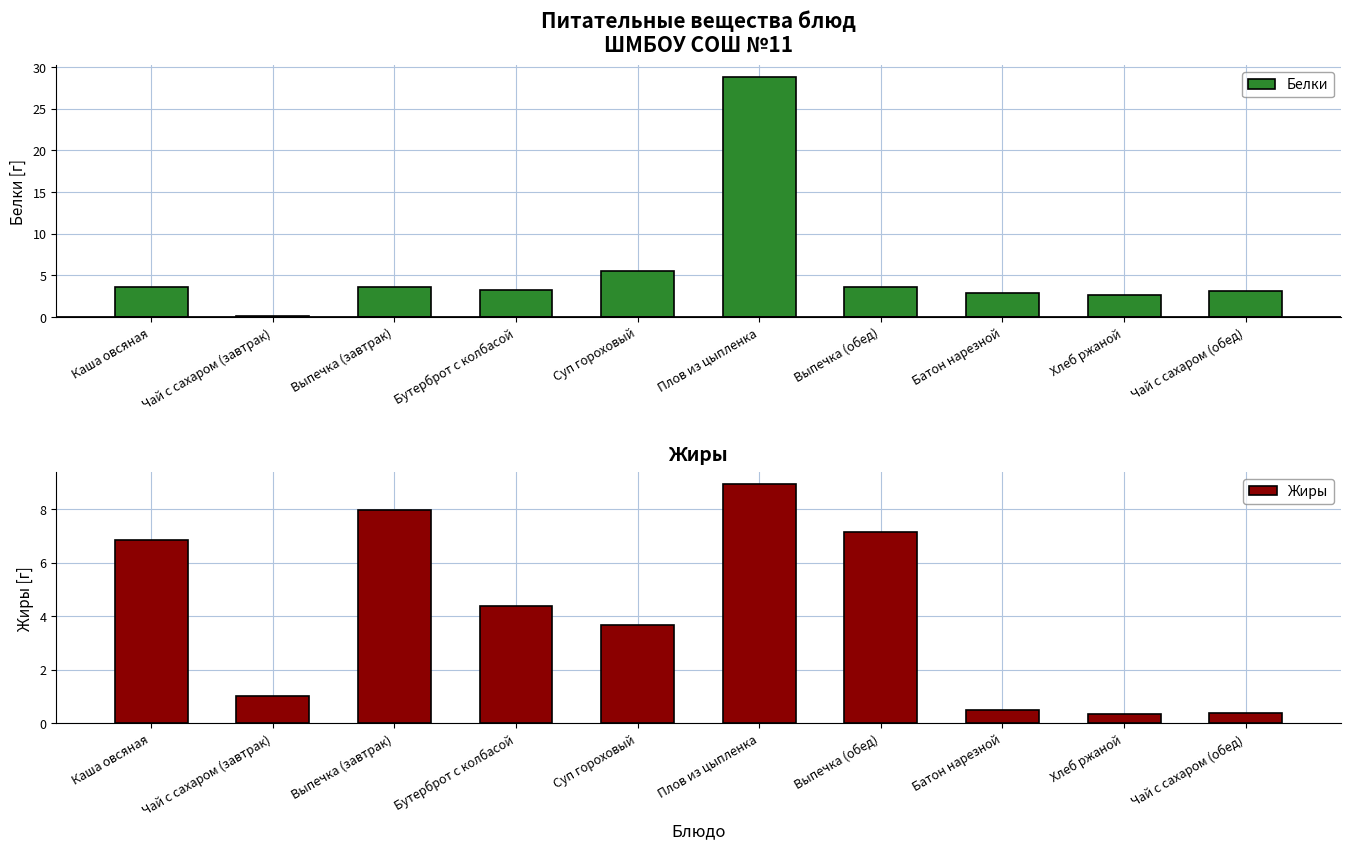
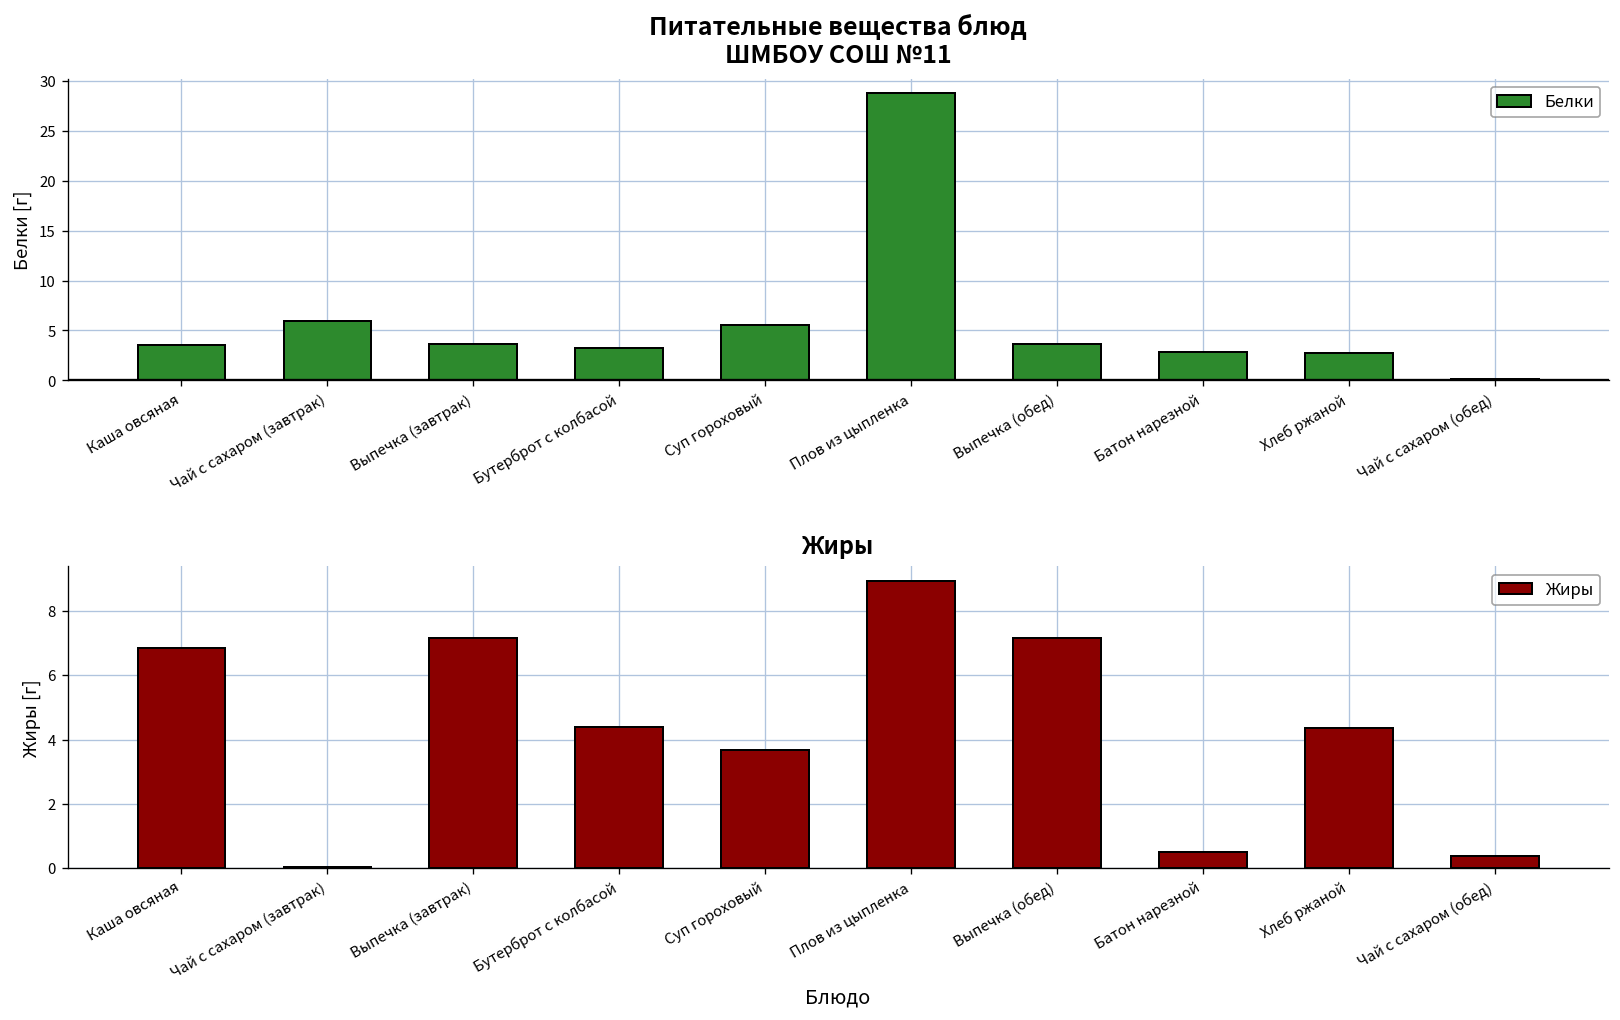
Питательные вещества блюд ШМБОУ СОШ №11, Чай с сахаром (завтрак): 0 -> 6
Питательные вещества блюд ШМБОУ СОШ №11, Чай с сахаром (обед): 3 -> 0
Жиры, Чай с сахаром (завтрак): 1.0 -> 0.0
Жиры, Выпечка (завтрак): 8.0 -> 7.2
Жиры, Хлеб ржаной: 0.4 -> 4.4
